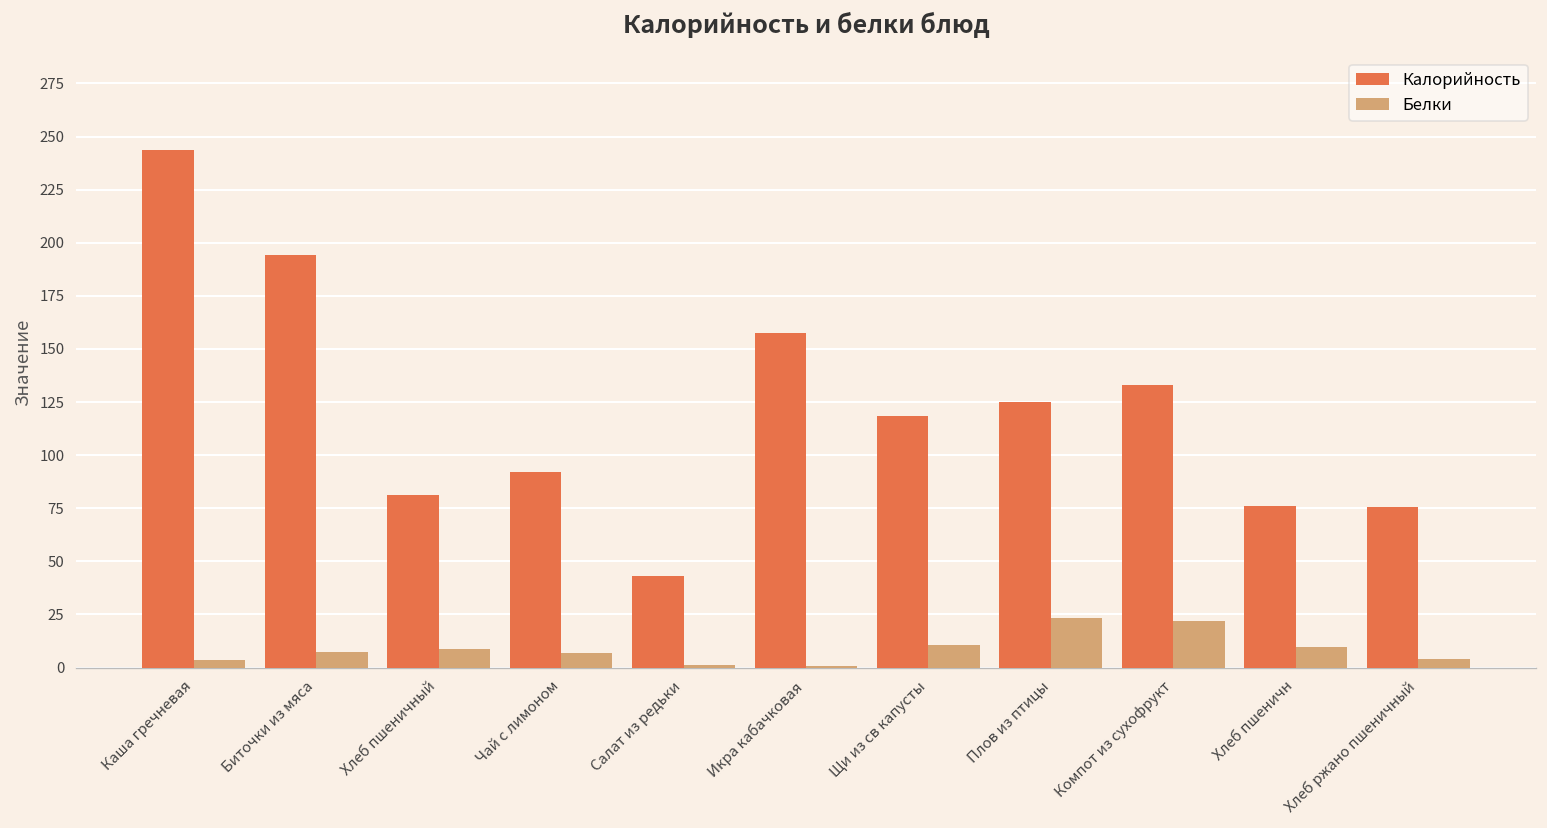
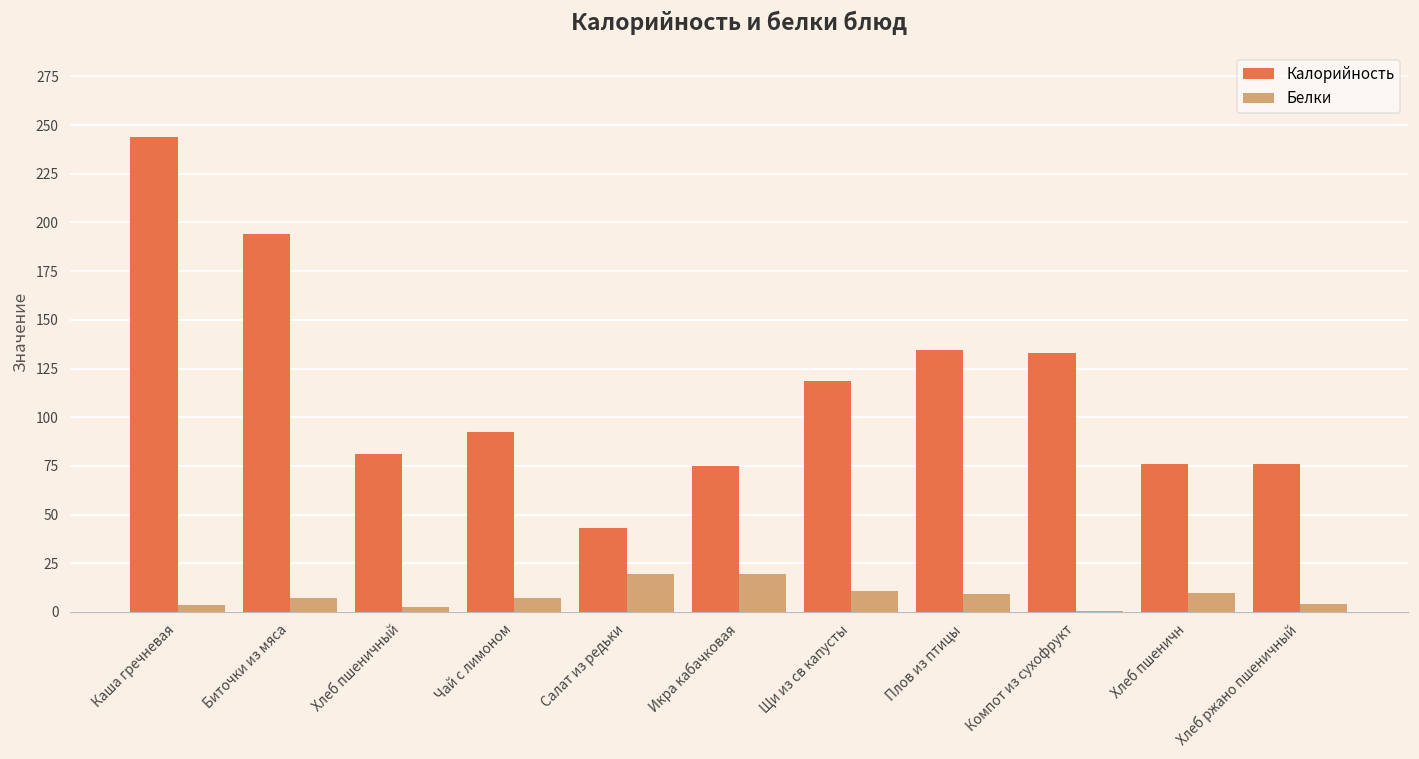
Белки, Хлеб пшеничный: 9 -> 2
Белки, Салат из редьки: 1 -> 20
Калорийность, Икра кабачковая: 158 -> 75
Белки, Икра кабачковая: 1 -> 19
Калорийность, Плов из птицы: 125 -> 135
Белки, Плов из птицы: 23 -> 9
Белки, Компот из сухофрукт: 22 -> 1
